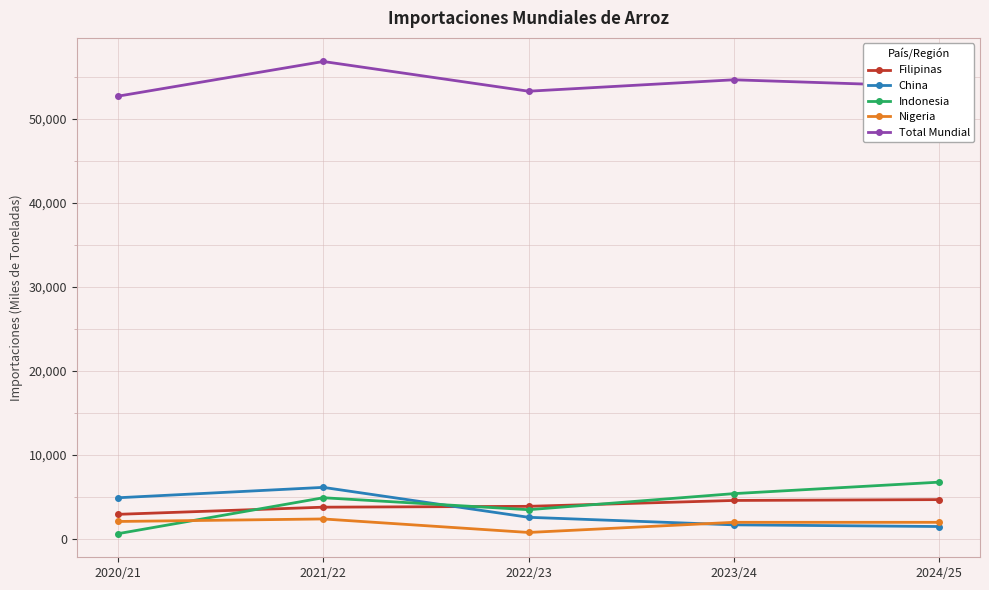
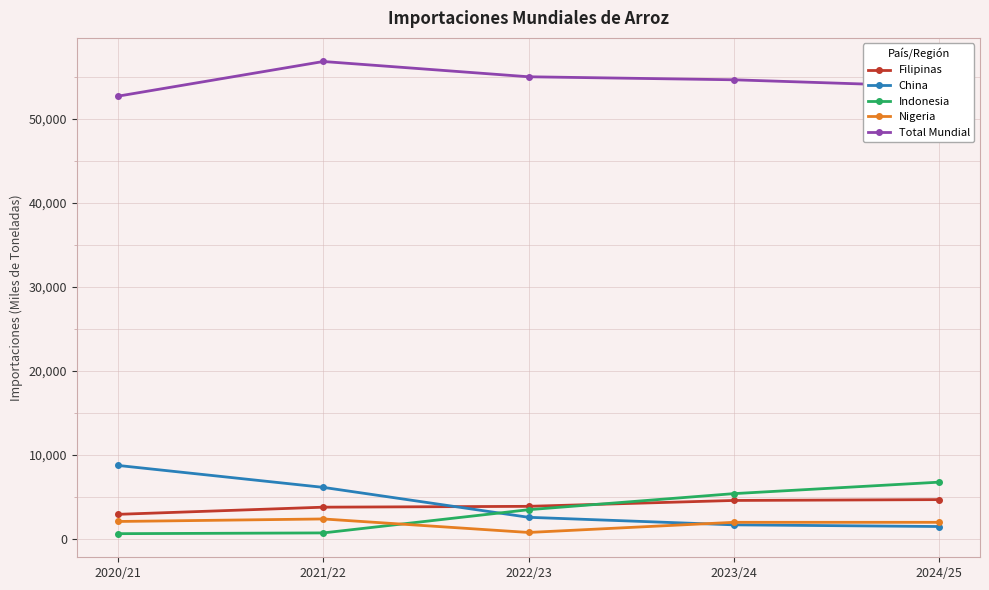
China, 2020/21: 5,000 -> 9,000
Indonesia, 2021/22: 5,000 -> 1,000
Total Mundial, 2022/23: 53,000 -> 55,000
